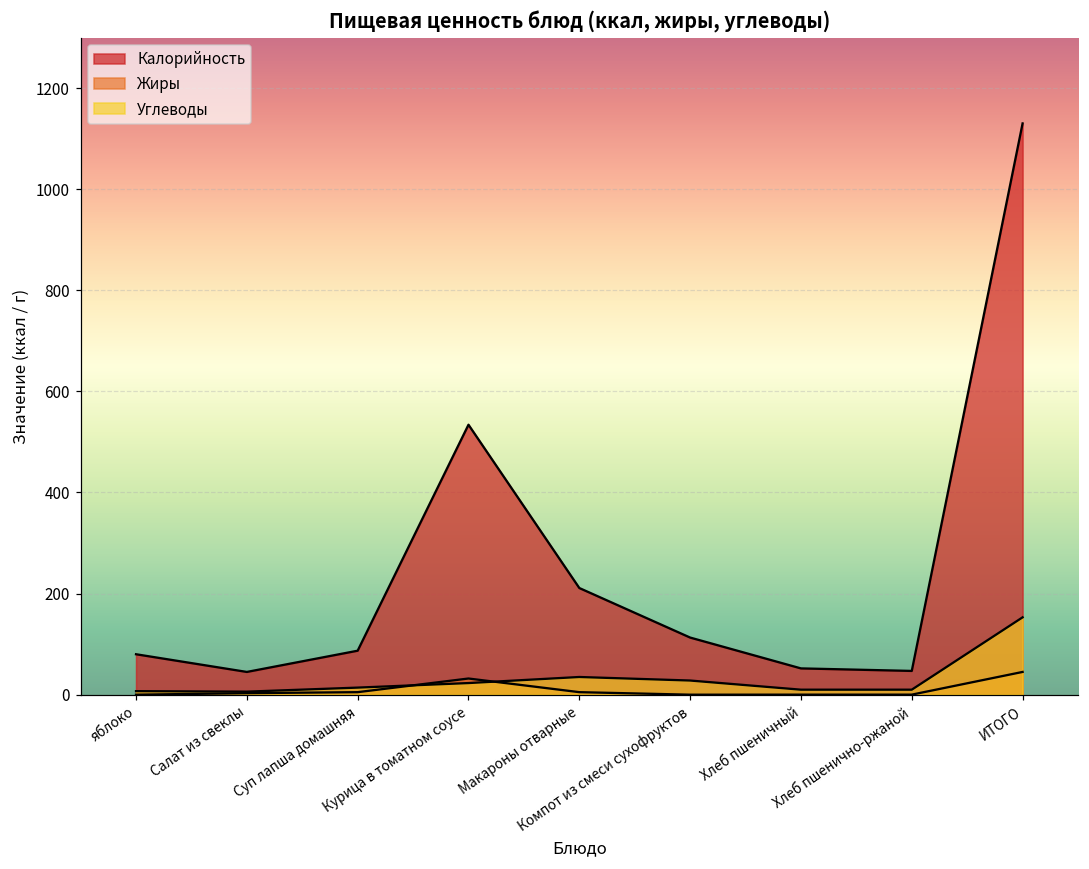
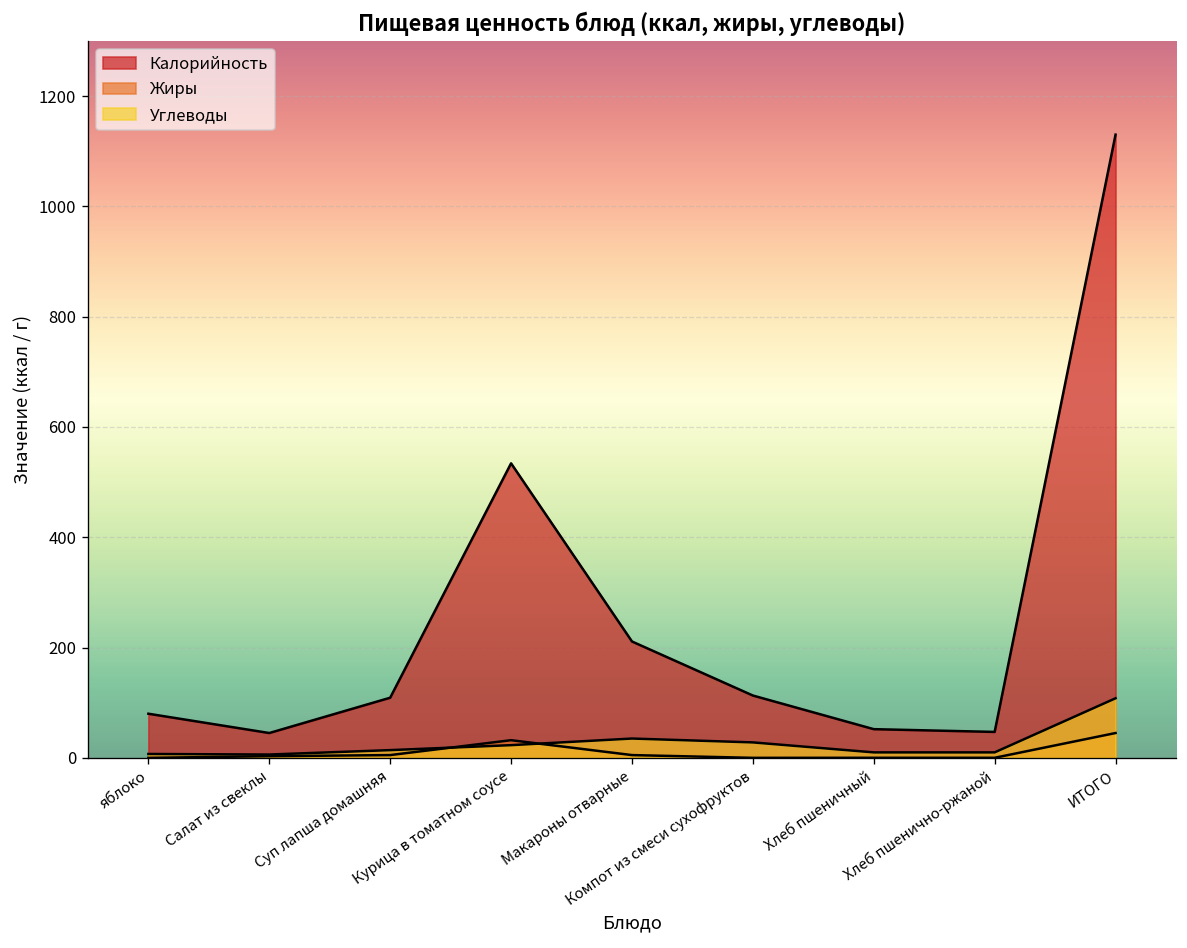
Калорийность, Суп лапша домашняя: 90 -> 110
Углеводы, ИТОГО: 150 -> 110
